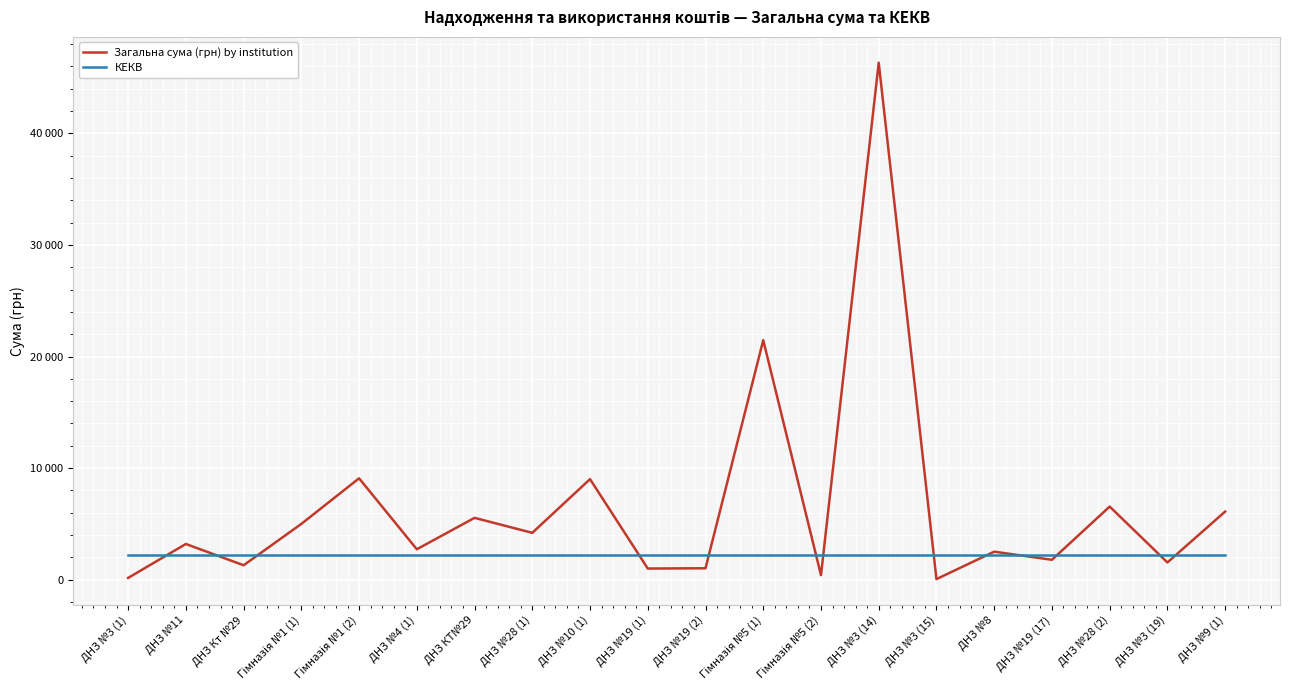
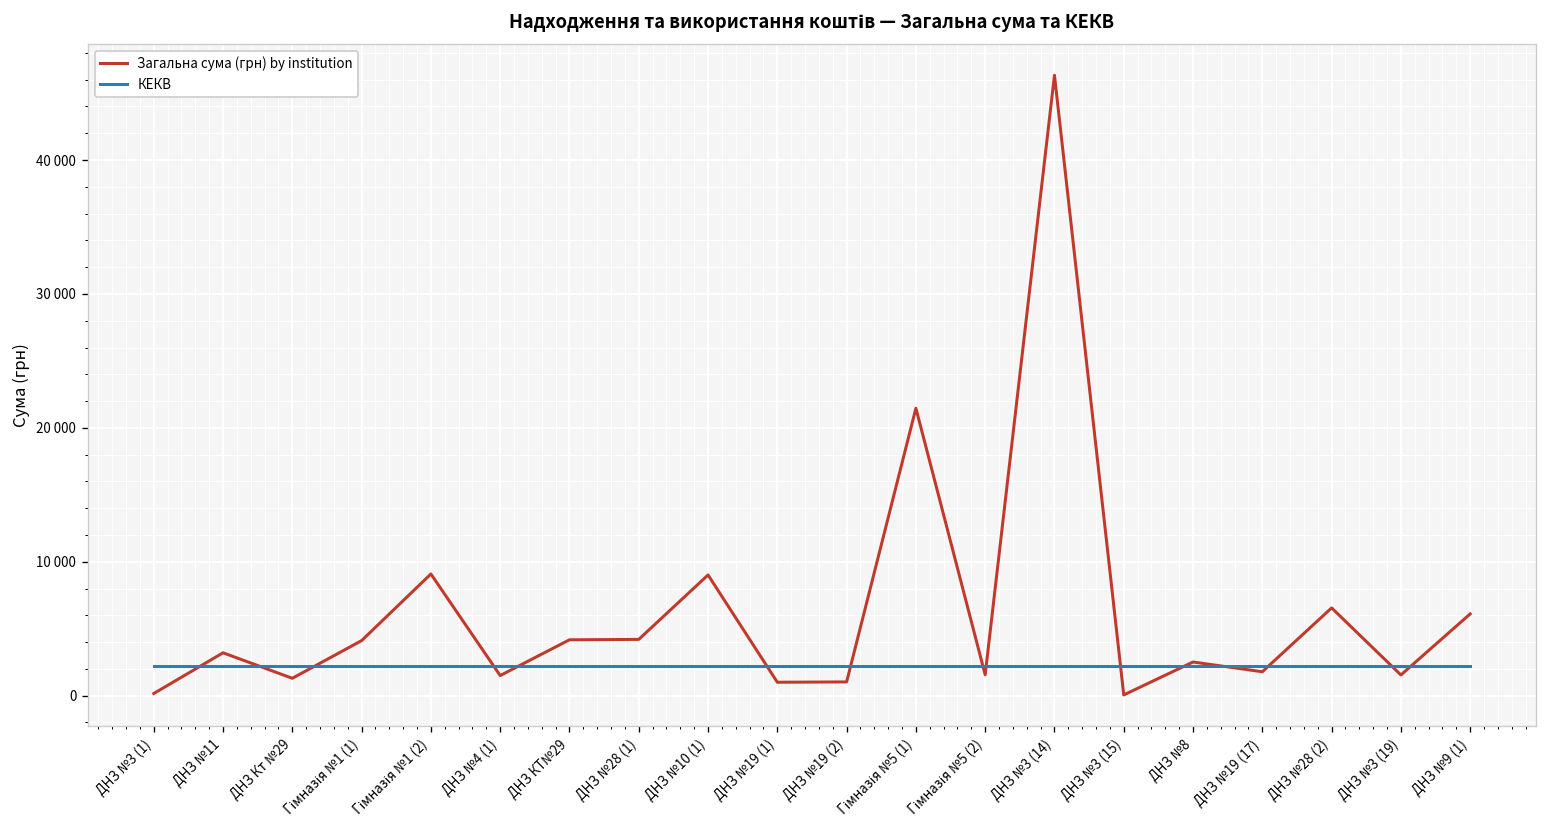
Загальна сума (грн) by institution, Гімназія №1 (1): 5000 -> 4100
Загальна сума (грн) by institution, ДНЗ №4 (1): 2700 -> 1500
Загальна сума (грн) by institution, ДНЗ КТ№29: 5500 -> 4200
Загальна сума (грн) by institution, Гімназія №5 (2): 400 -> 1600
